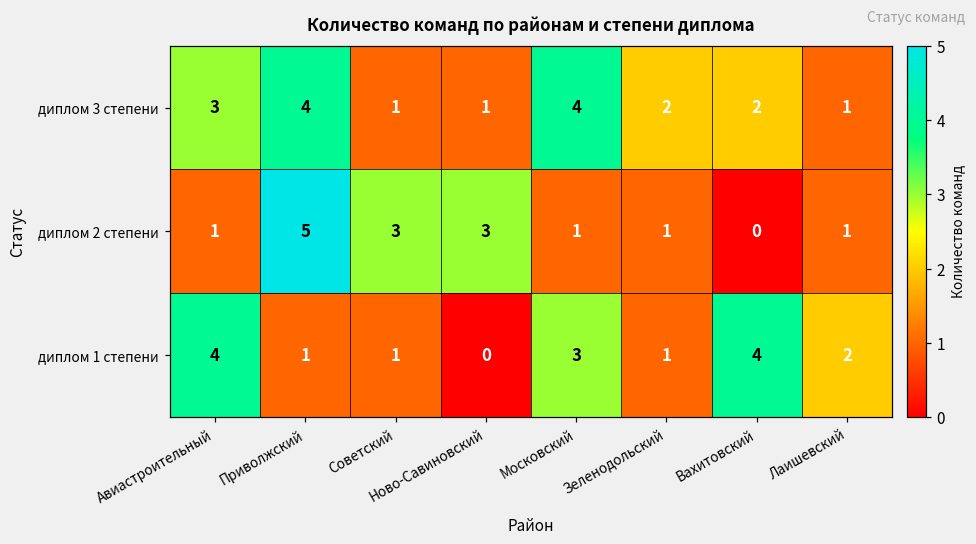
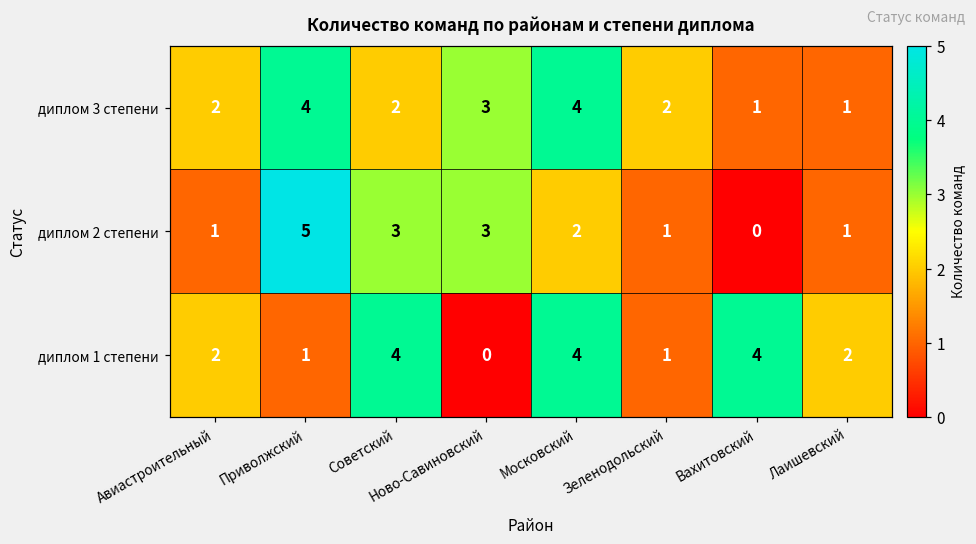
диплом 3 степени, Авиастроительный: 3 -> 2
диплом 3 степени, Советский: 1 -> 2
диплом 3 степени, Ново-Савиновский: 1 -> 3
диплом 3 степени, Вахитовский: 2 -> 1
диплом 2 степени, Московский: 1 -> 2
диплом 1 степени, Авиастроительный: 4 -> 2
диплом 1 степени, Советский: 1 -> 4
диплом 1 степени, Московский: 3 -> 4
